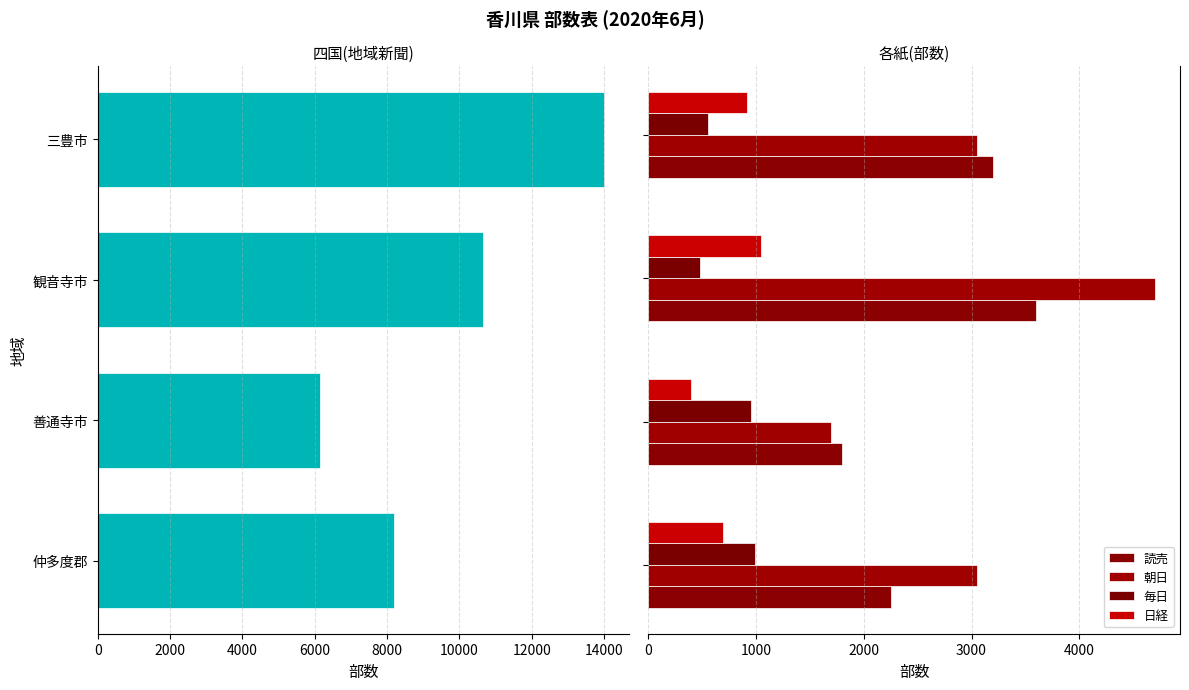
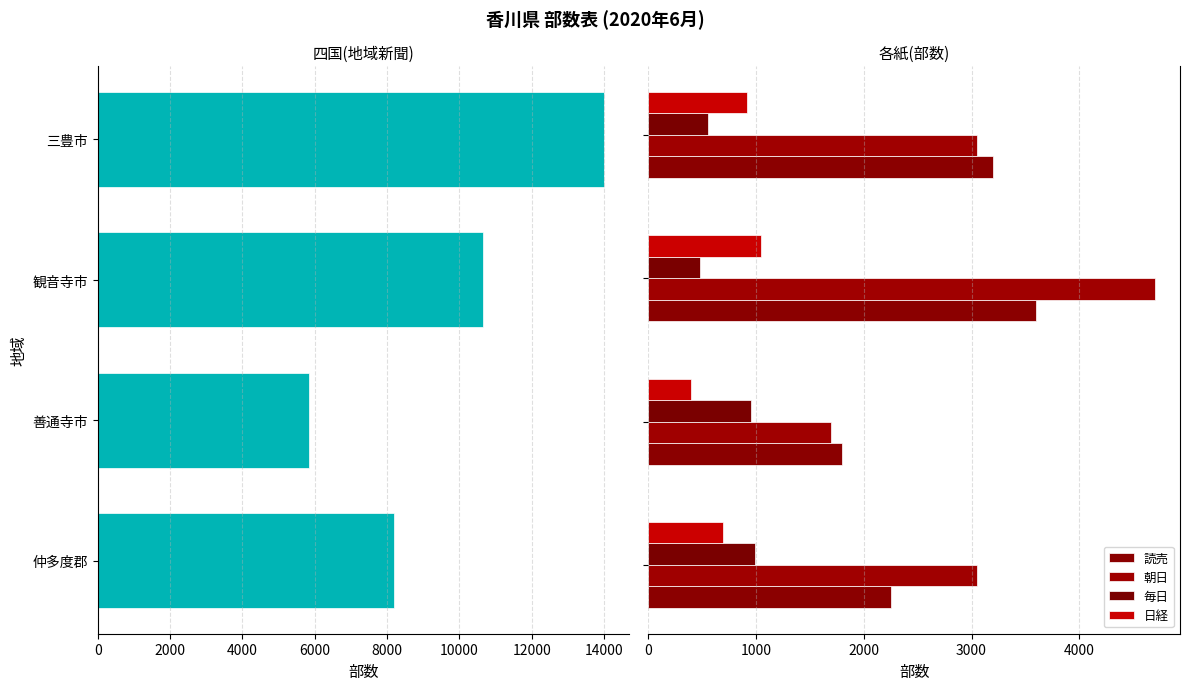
四国(地域新聞), 善通寺市: 6100 -> 5900
